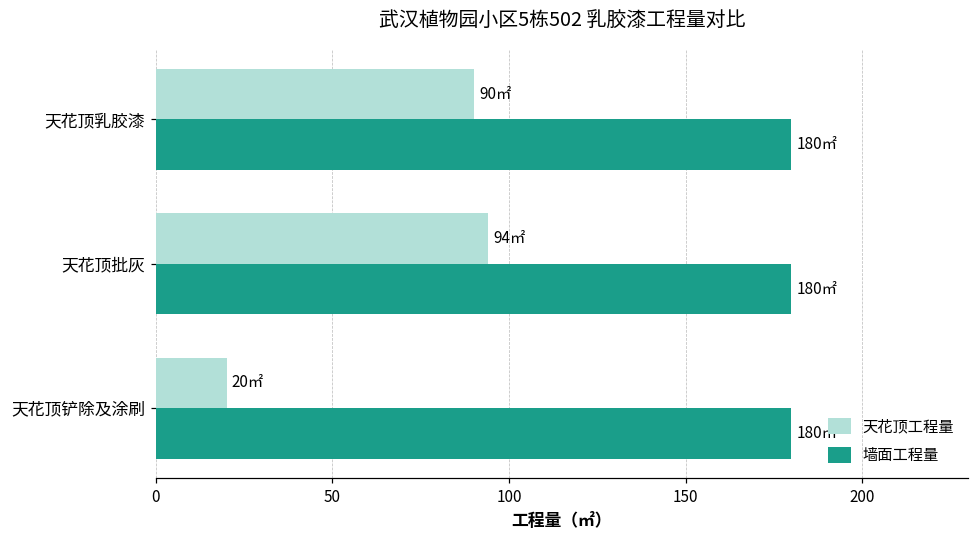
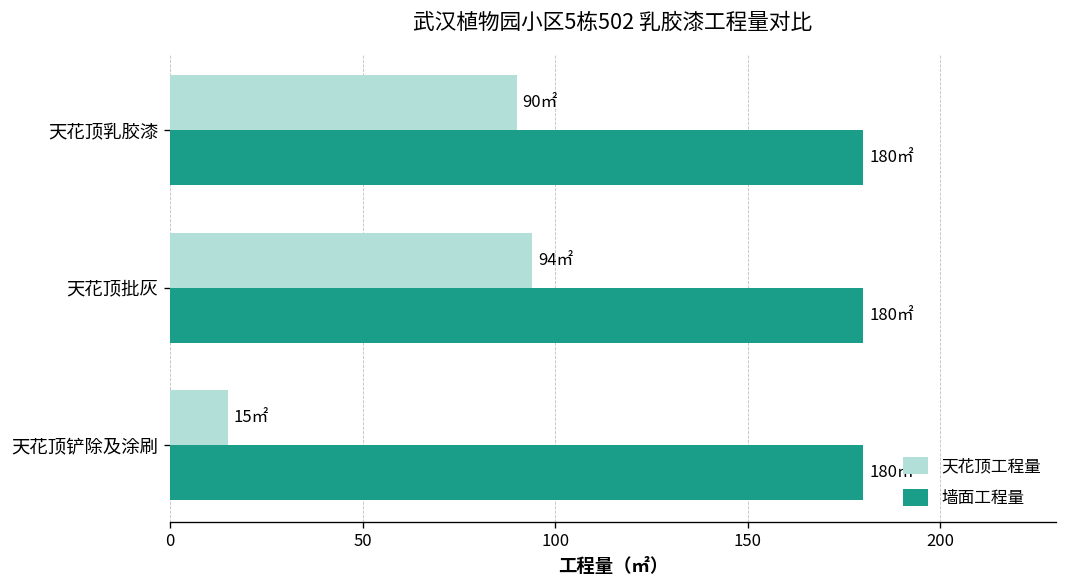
天花顶工程量, 天花顶铲除及涂刷: 20㎡ -> 15㎡
